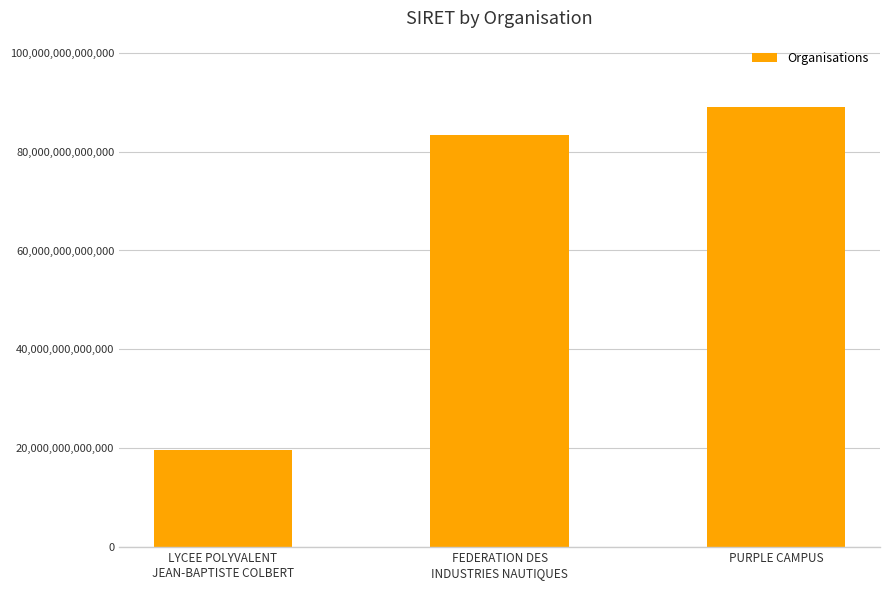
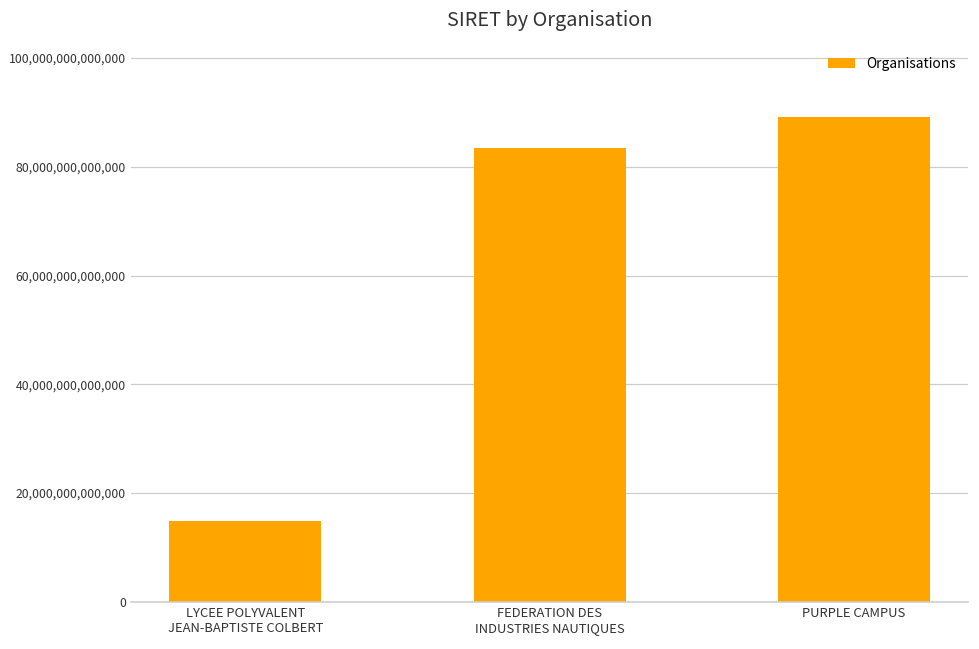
LYCEE POLYVALENT JEAN-BAPTISTE COLBERT: 20,000,000,000,000 -> 15,000,000,000,000
